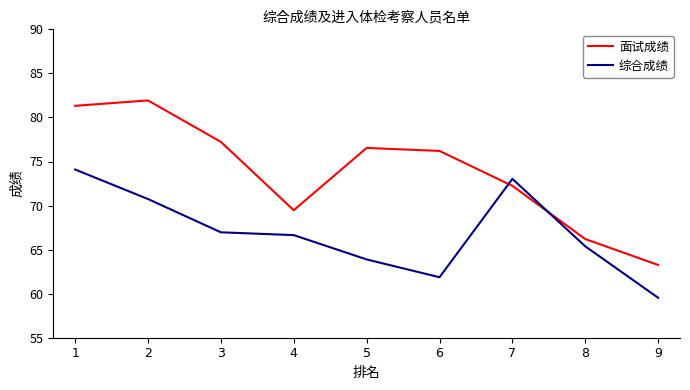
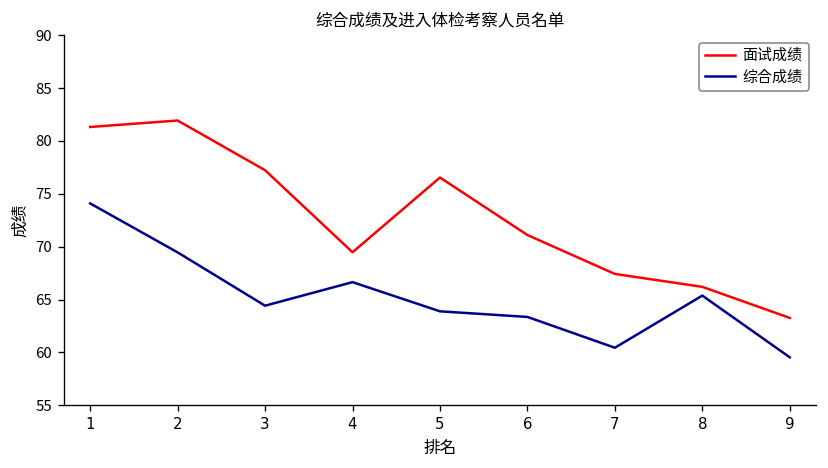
综合成绩, 2: 71 -> 69
综合成绩, 3: 67 -> 64
面试成绩, 6: 76 -> 71
综合成绩, 6: 62 -> 63
面试成绩, 7: 72 -> 67
综合成绩, 7: 73 -> 60
